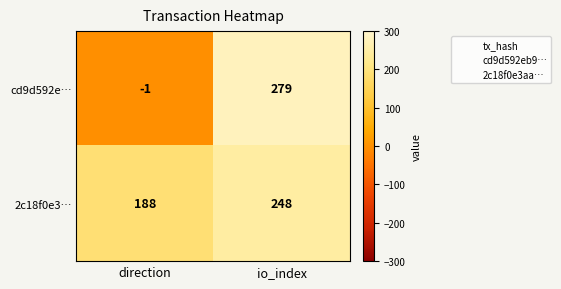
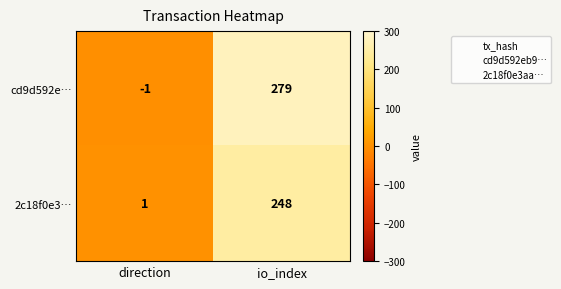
2c18f0e3…, direction: 188 -> 1
